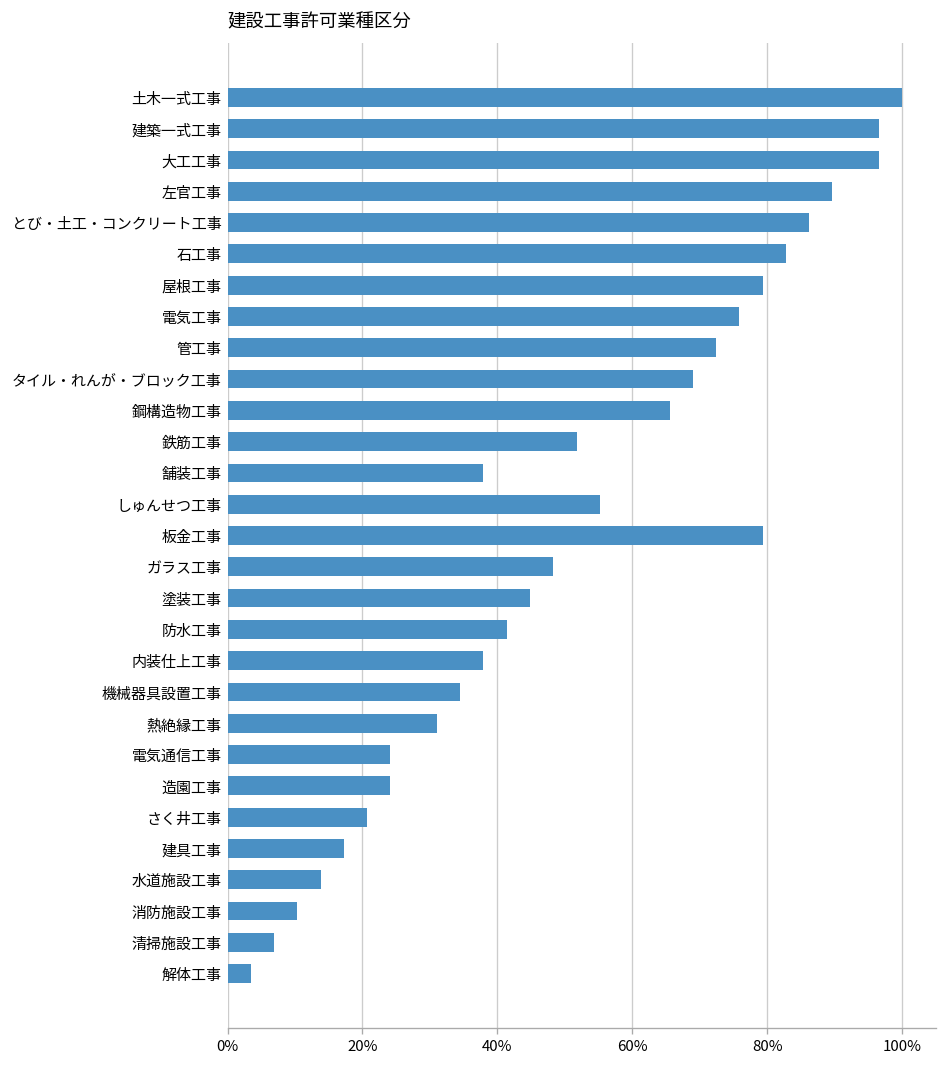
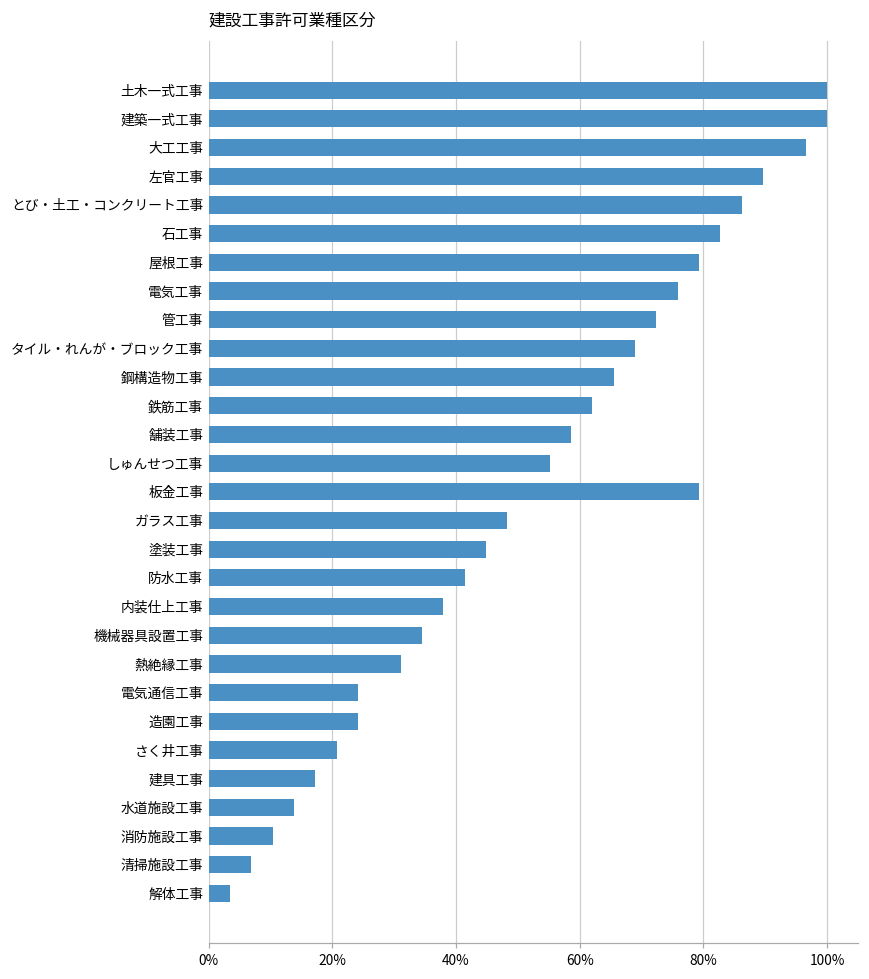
建築一式工事: 97% -> 100%
鉄筋工事: 52% -> 62%
舗装工事: 38% -> 59%
